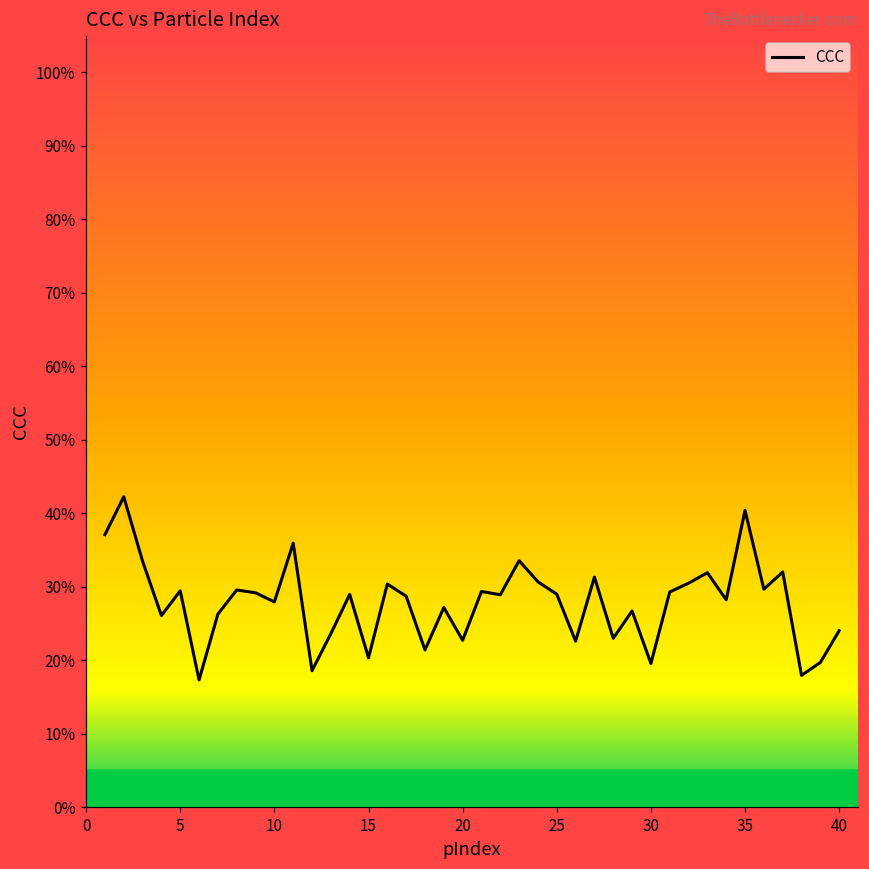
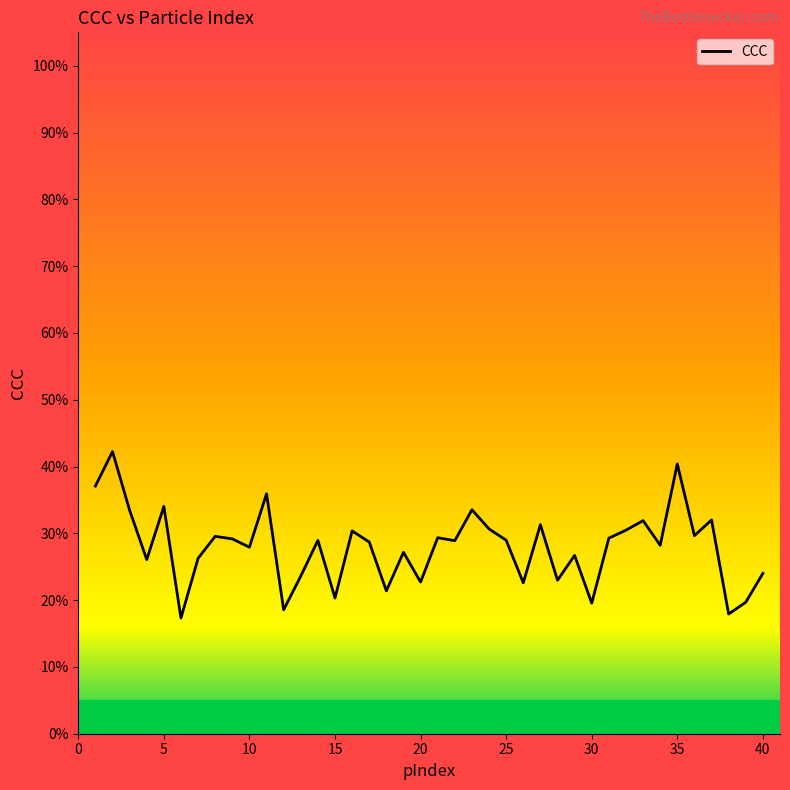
5: 29% -> 34%
